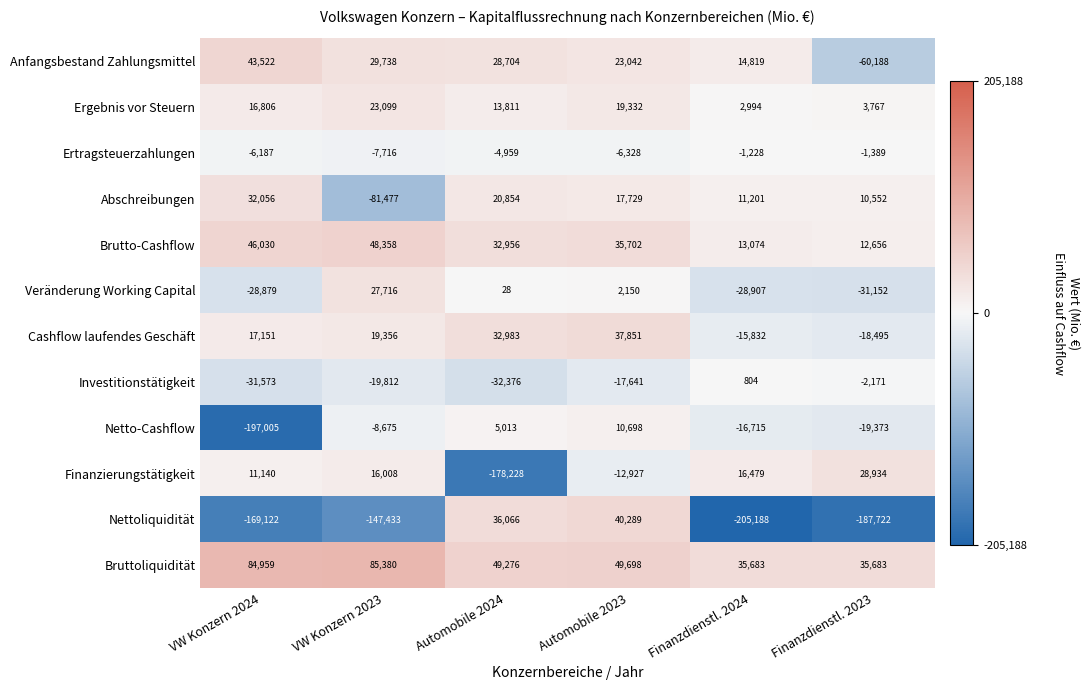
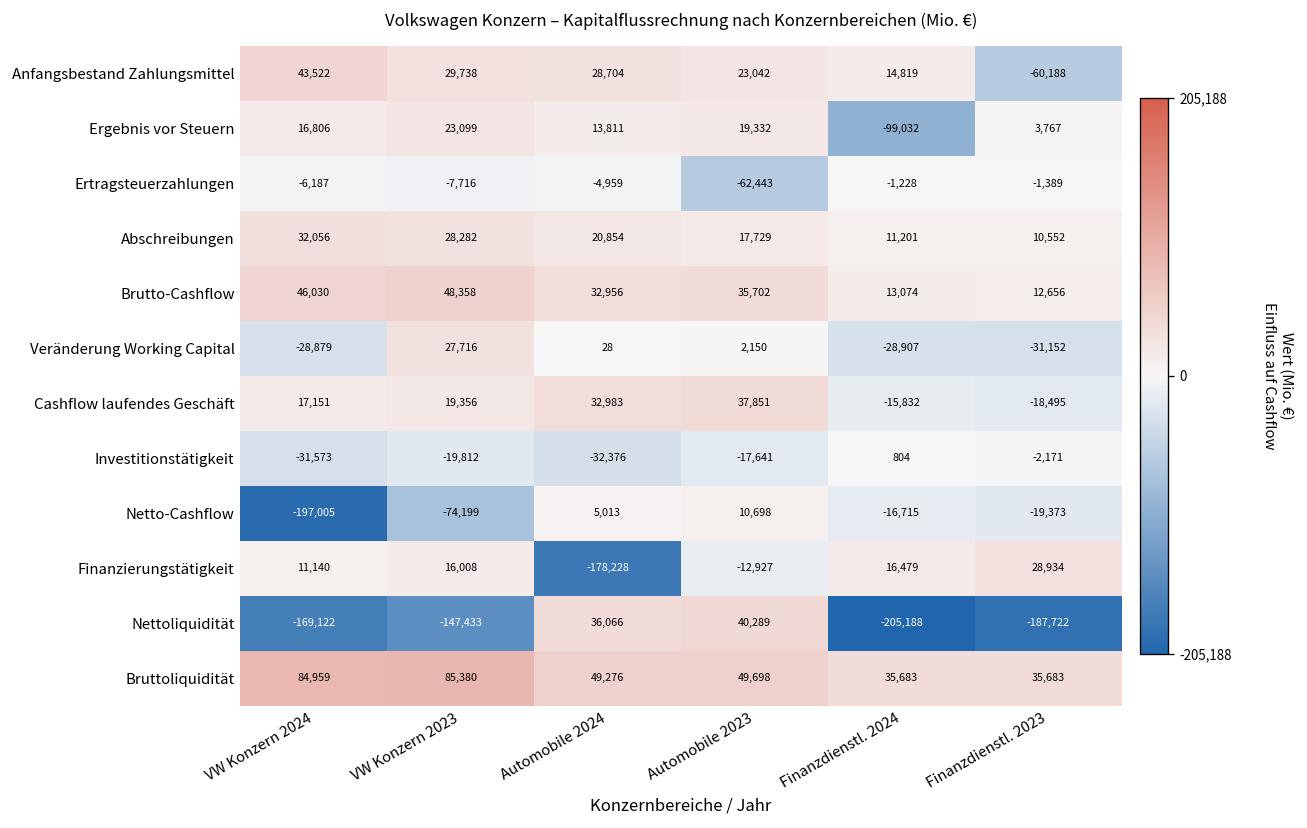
Ergebnis vor Steuern, Finanzdienstl. 2024: 2,994 -> -99,032
Ertragsteuerzahlungen, Automobile 2023: -6,328 -> -62,443
Abschreibungen, VW Konzern 2023: -81,477 -> 28,282
Netto-Cashflow, VW Konzern 2023: -8,675 -> -74,199
